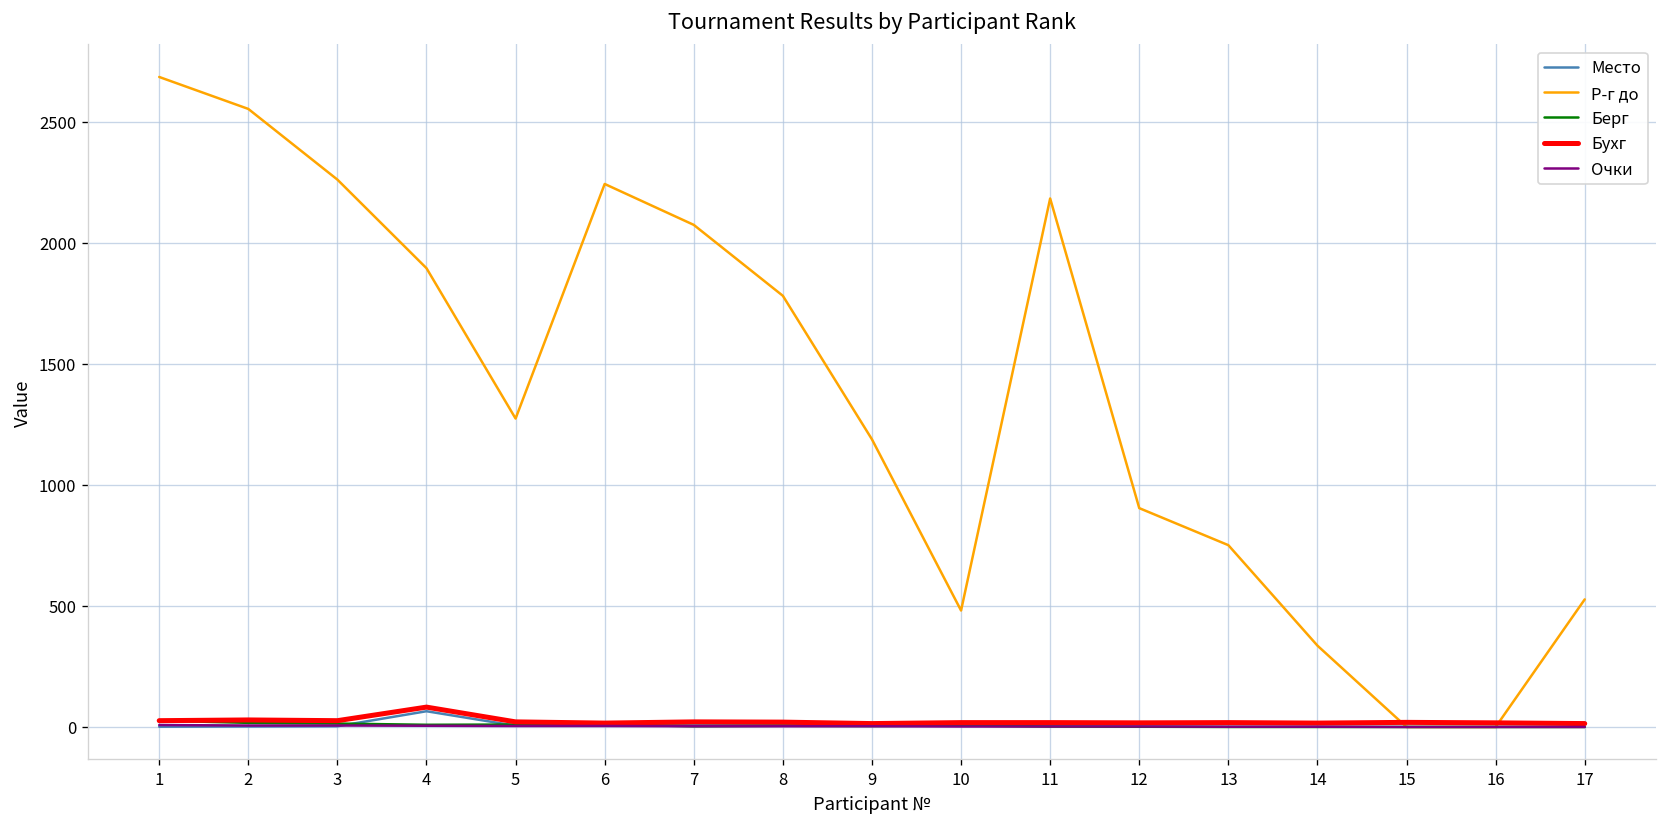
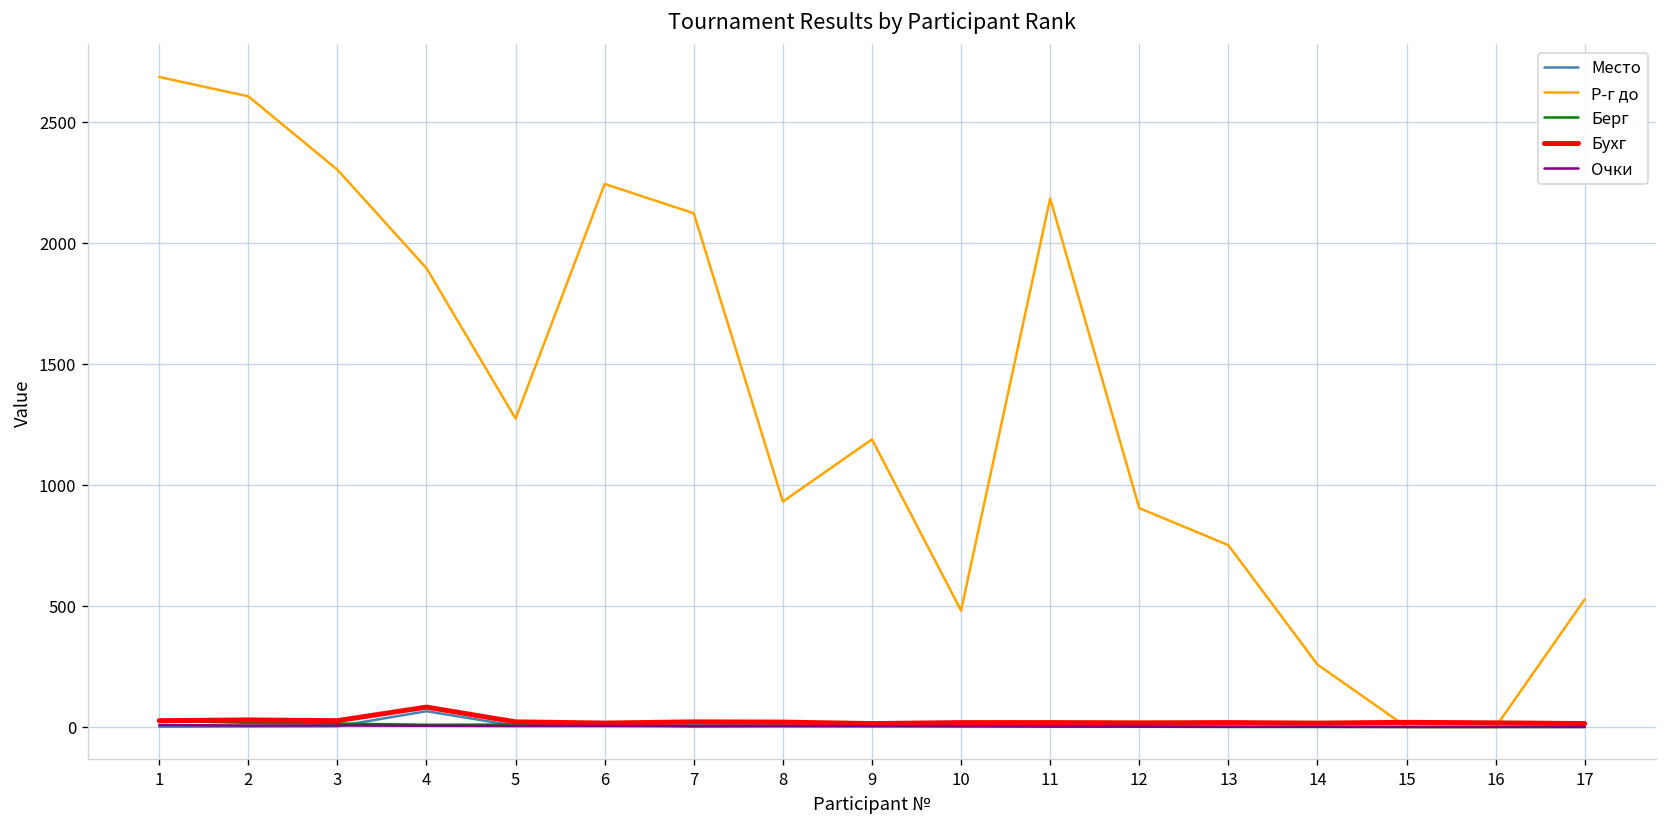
Р-г до, 2: 2550 -> 2610
Р-г до, 3: 2260 -> 2300
Р-г до, 7: 2070 -> 2120
Р-г до, 8: 1780 -> 930
Р-г до, 14: 340 -> 260
